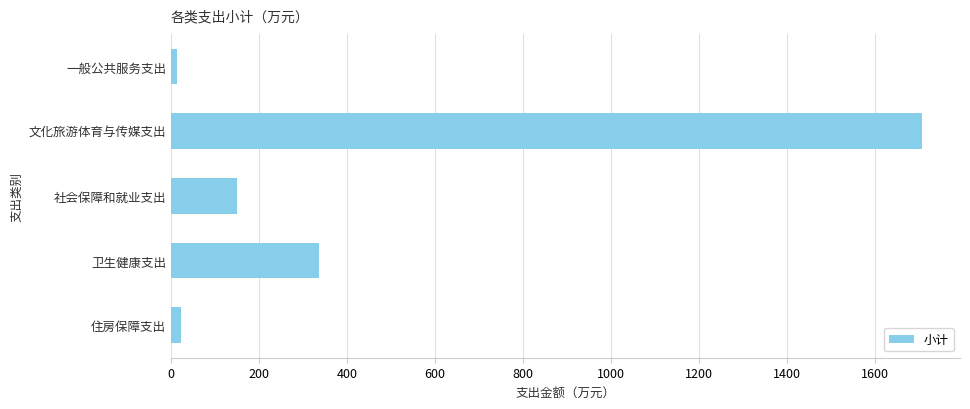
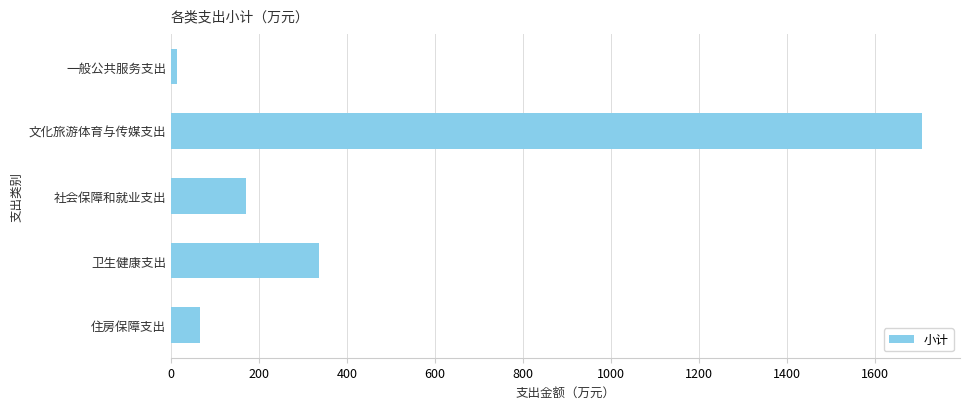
社会保障和就业支出: 150 -> 170
住房保障支出: 20 -> 60
